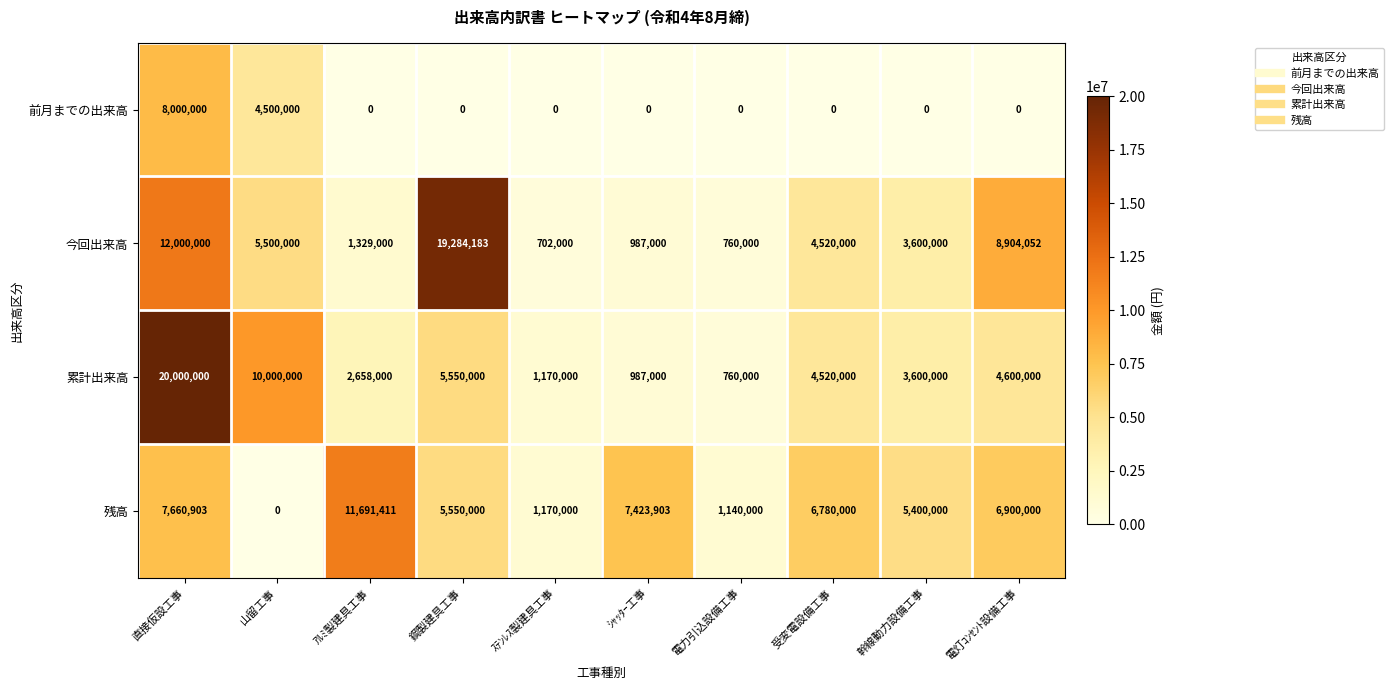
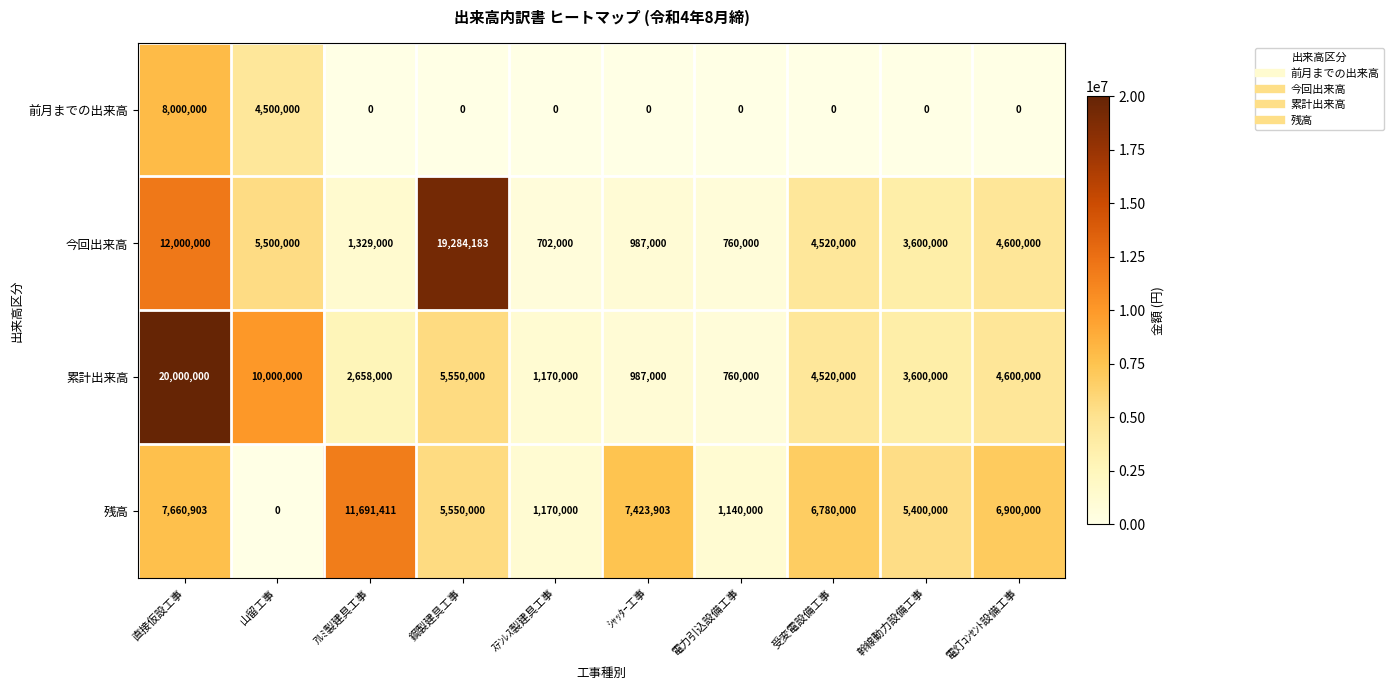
今回出来高, 電灯ｺﾝｾﾝﾄ設備工事: 8,904,052 -> 4,600,000
